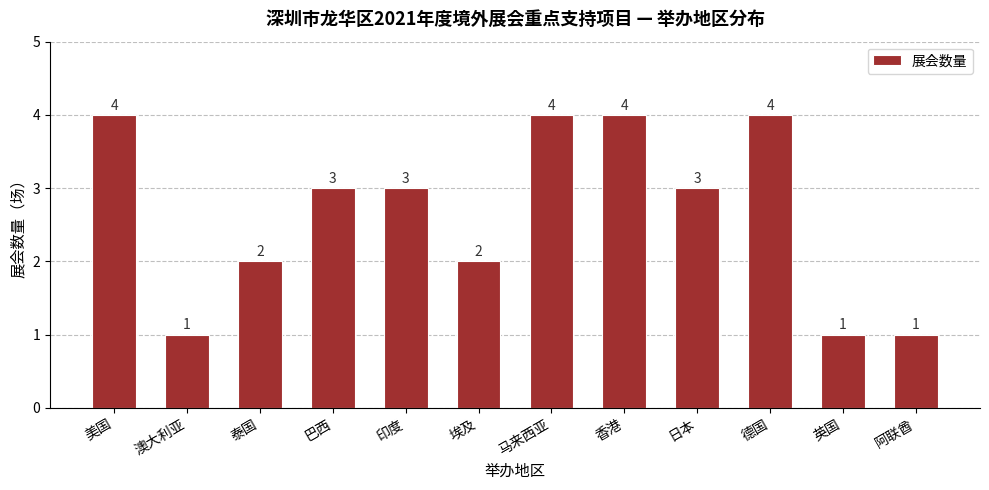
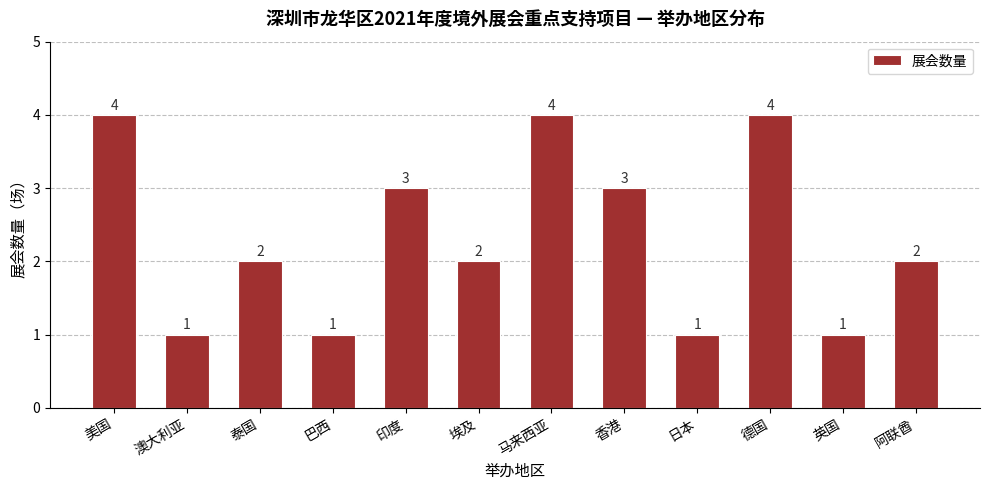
巴西: 3 -> 1
香港: 4 -> 3
日本: 3 -> 1
阿联酋: 1 -> 2
